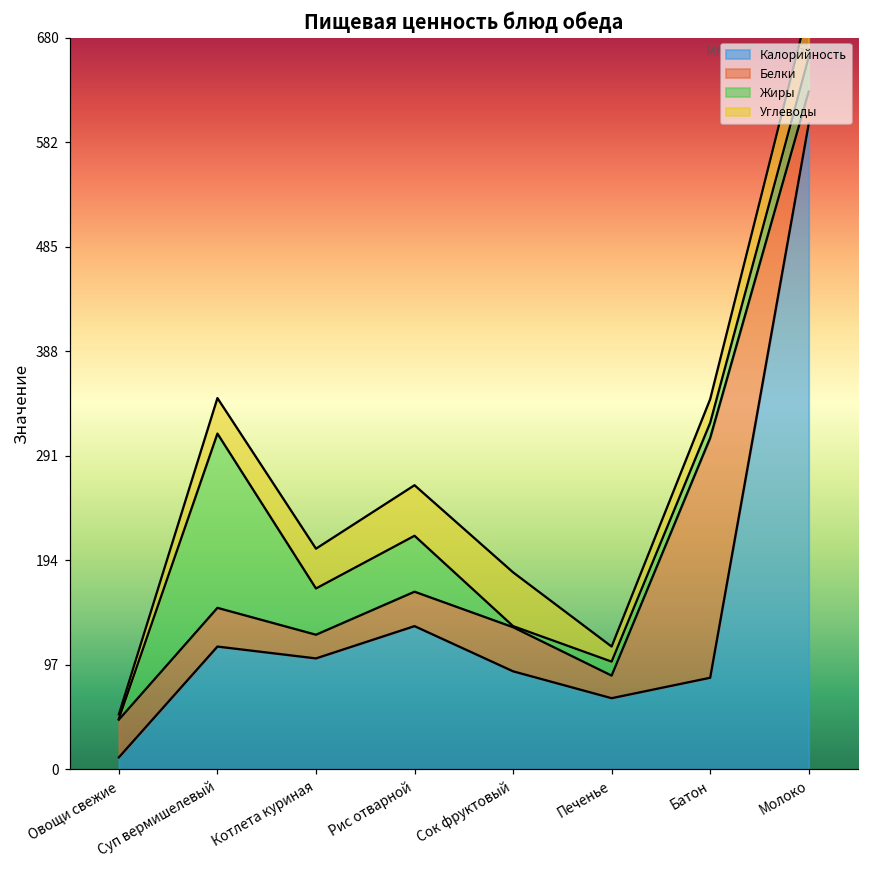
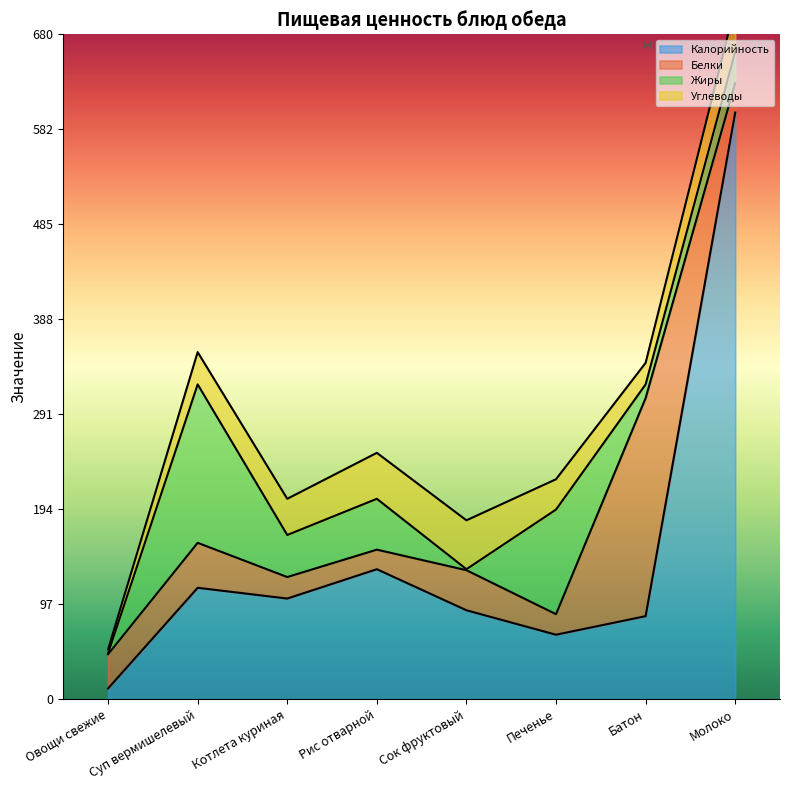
Белки, Суп вермишелевый: 40 -> 50
Белки, Рис отварной: 30 -> 20
Жиры, Печенье: 10 -> 110
Углеводы, Печенье: 10 -> 30
